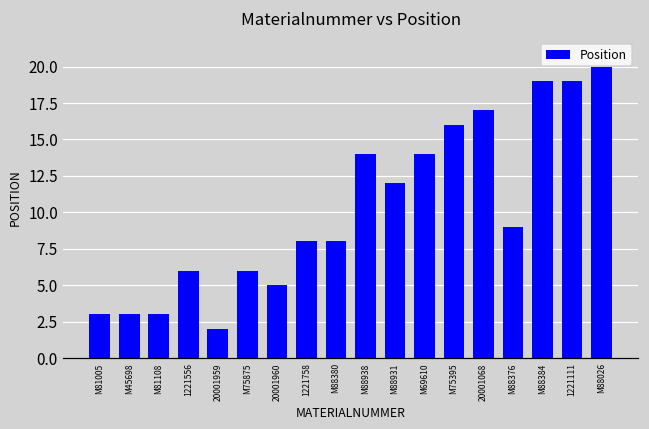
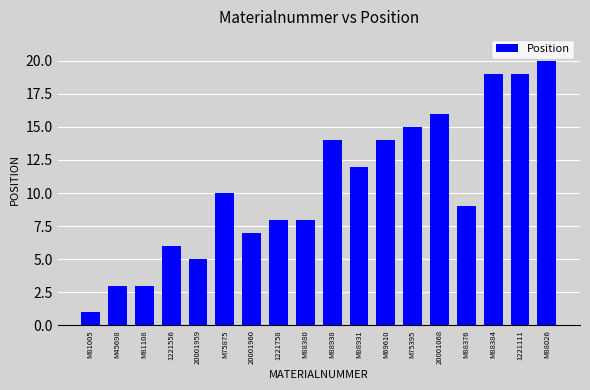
M81005: 3 -> 1
20001959: 2 -> 5
M75875: 6 -> 10
20001960: 5 -> 7
M75395: 16 -> 15
20001068: 17 -> 16
